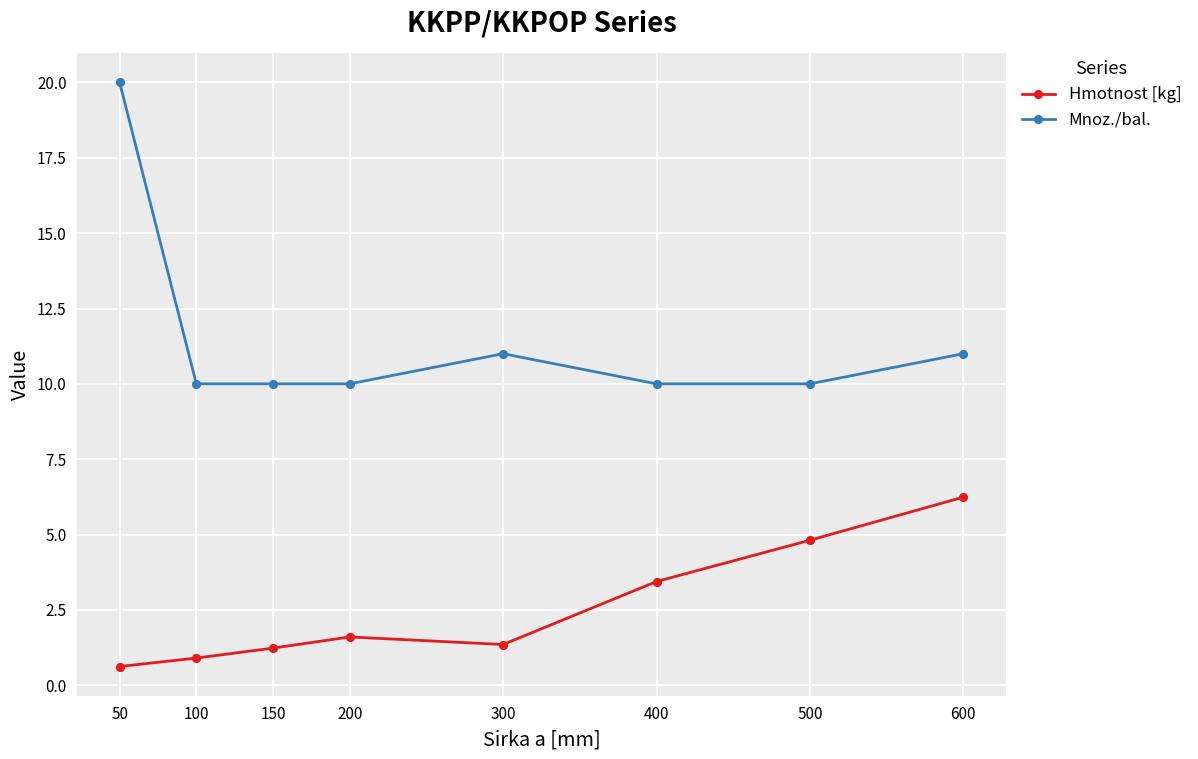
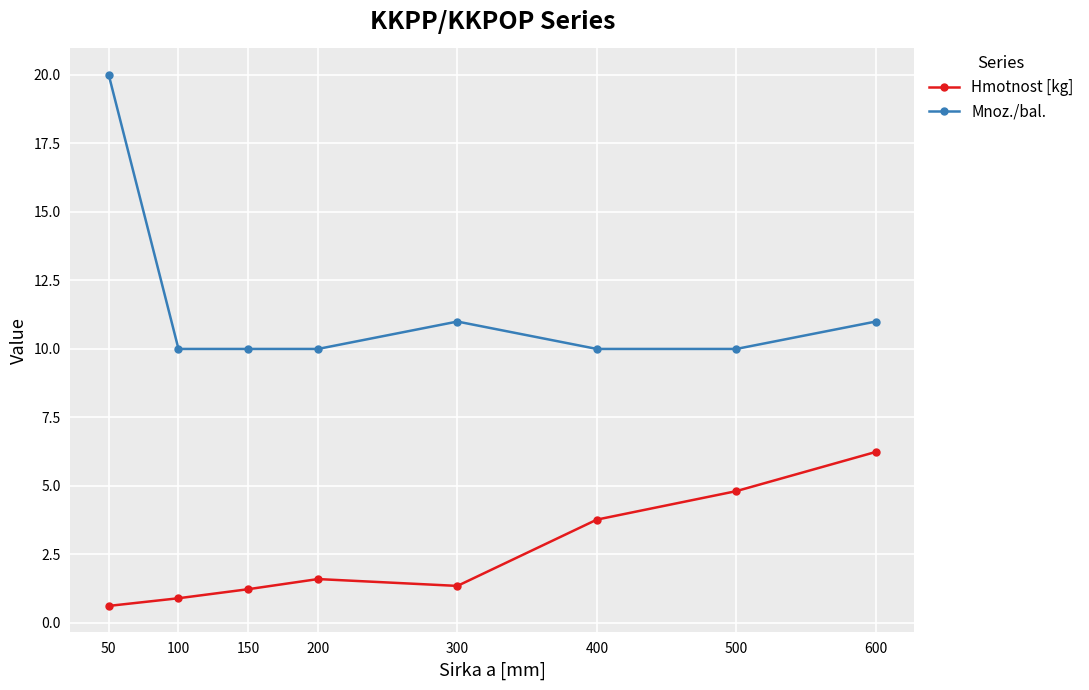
Hmotnost [kg], 400: 3.4 -> 3.8
